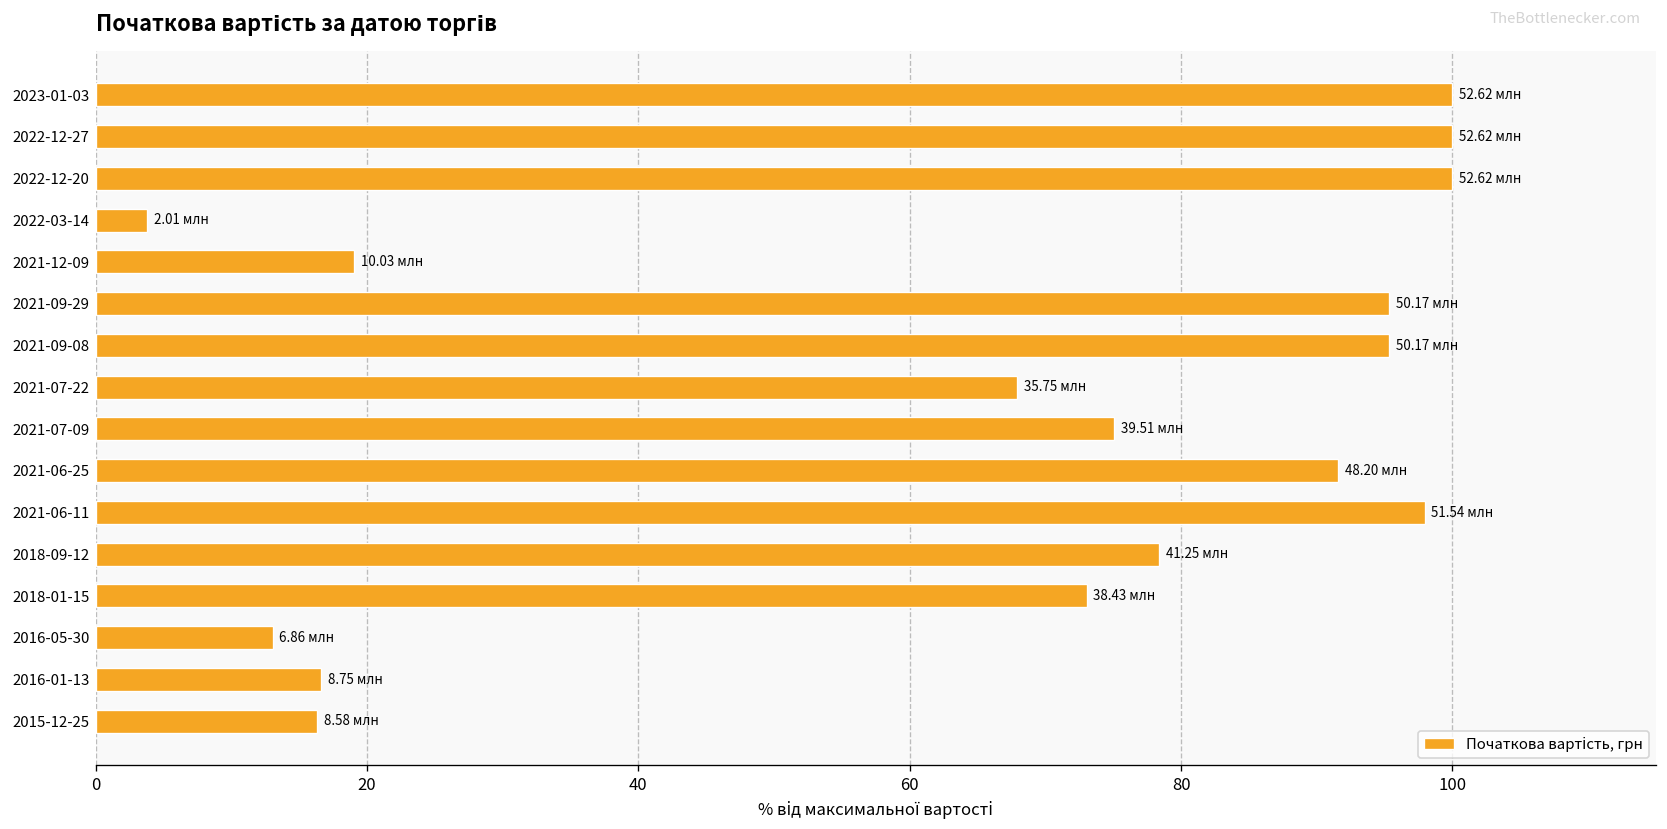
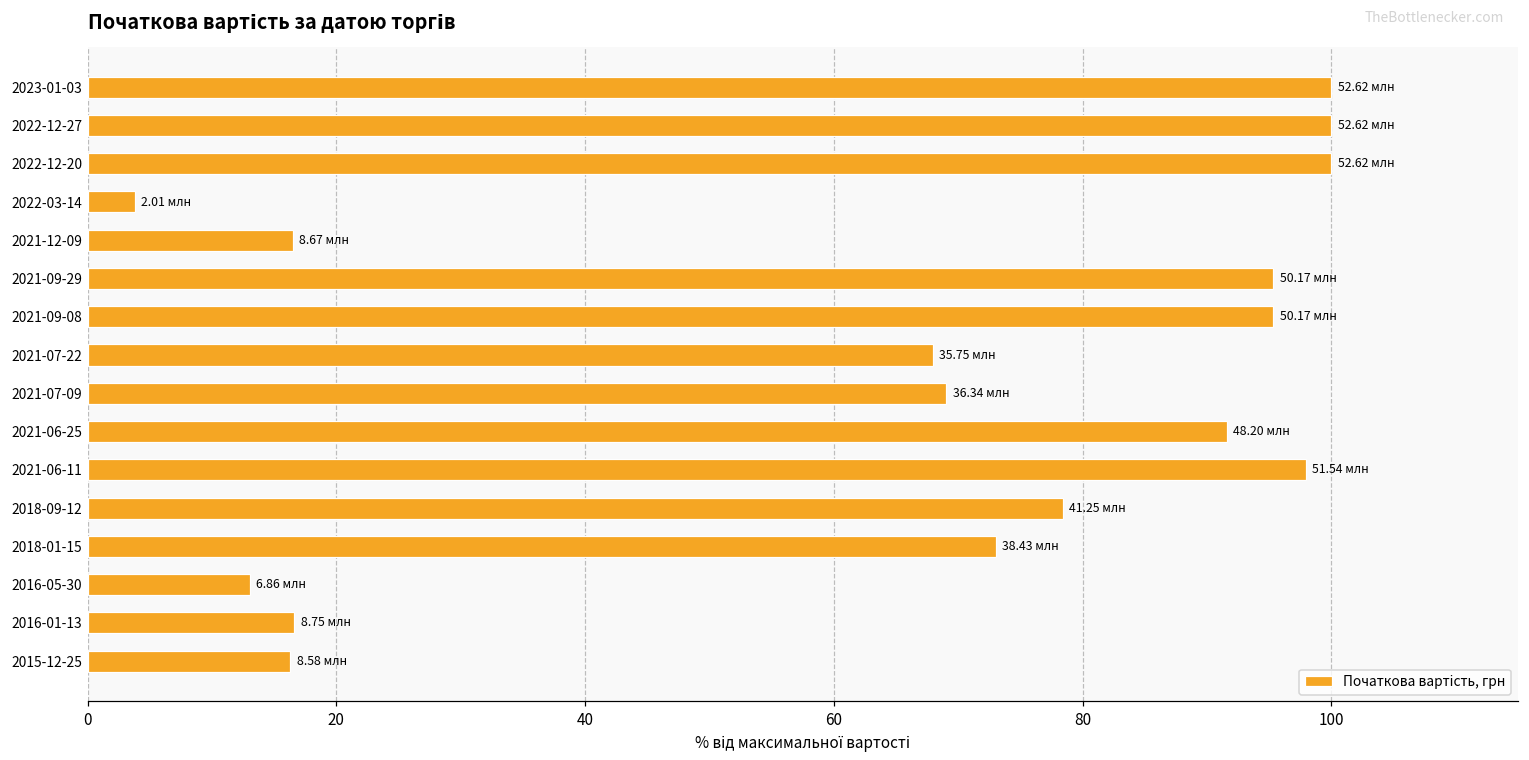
2021-12-09: 10.03 -> 8.67
2021-07-09: 39.51 -> 36.34
